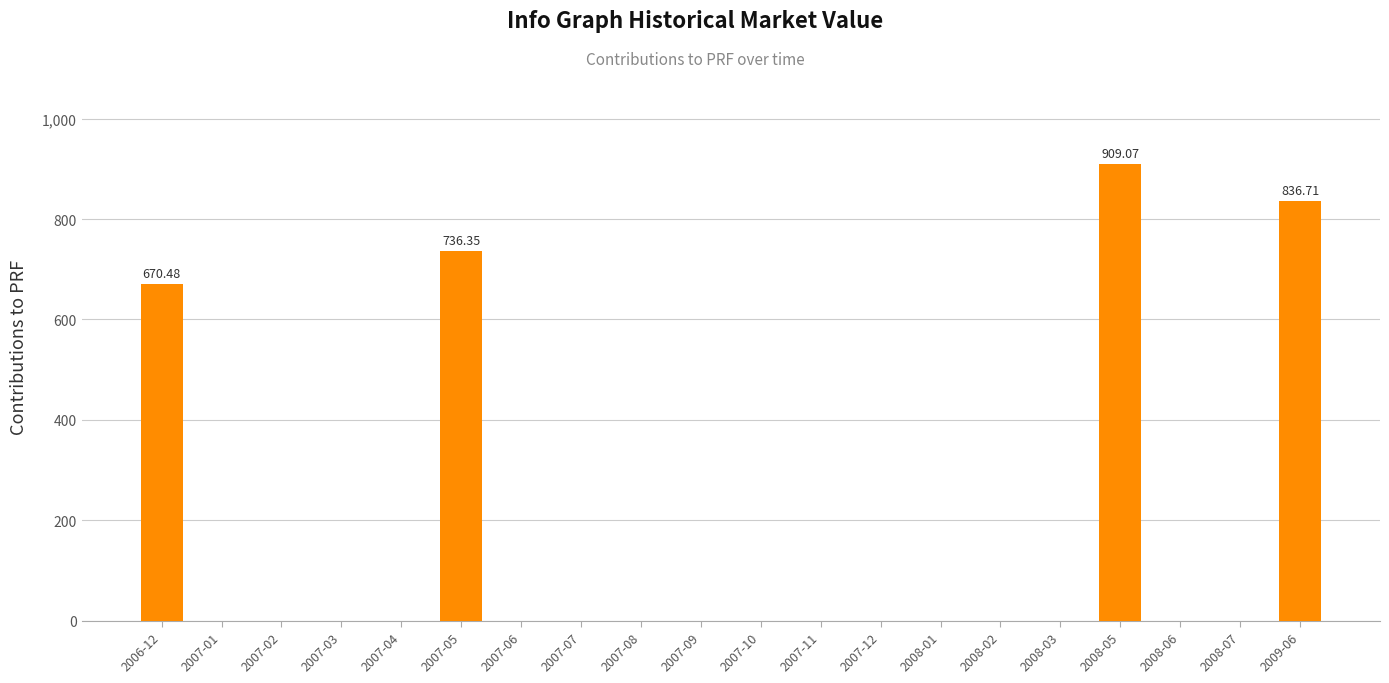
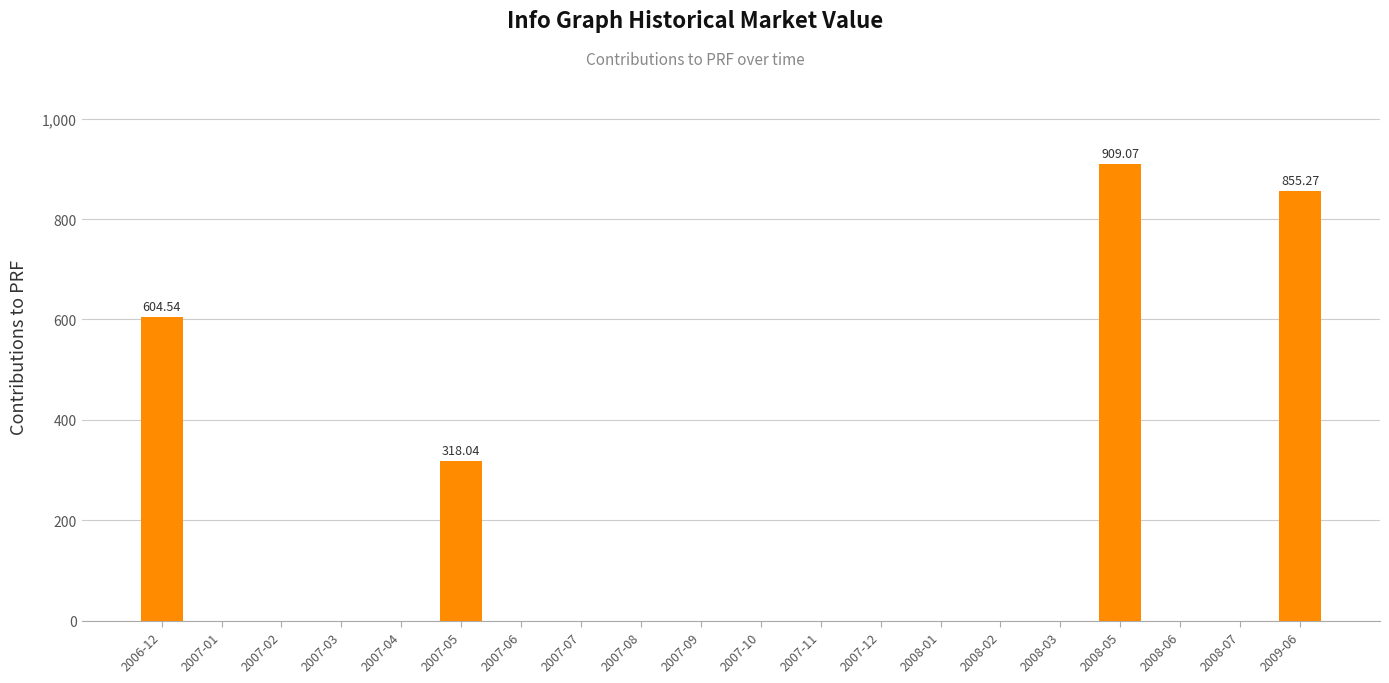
2006-12: 670.48 -> 604.54
2007-05: 736.35 -> 318.04
2009-06: 836.71 -> 855.27
